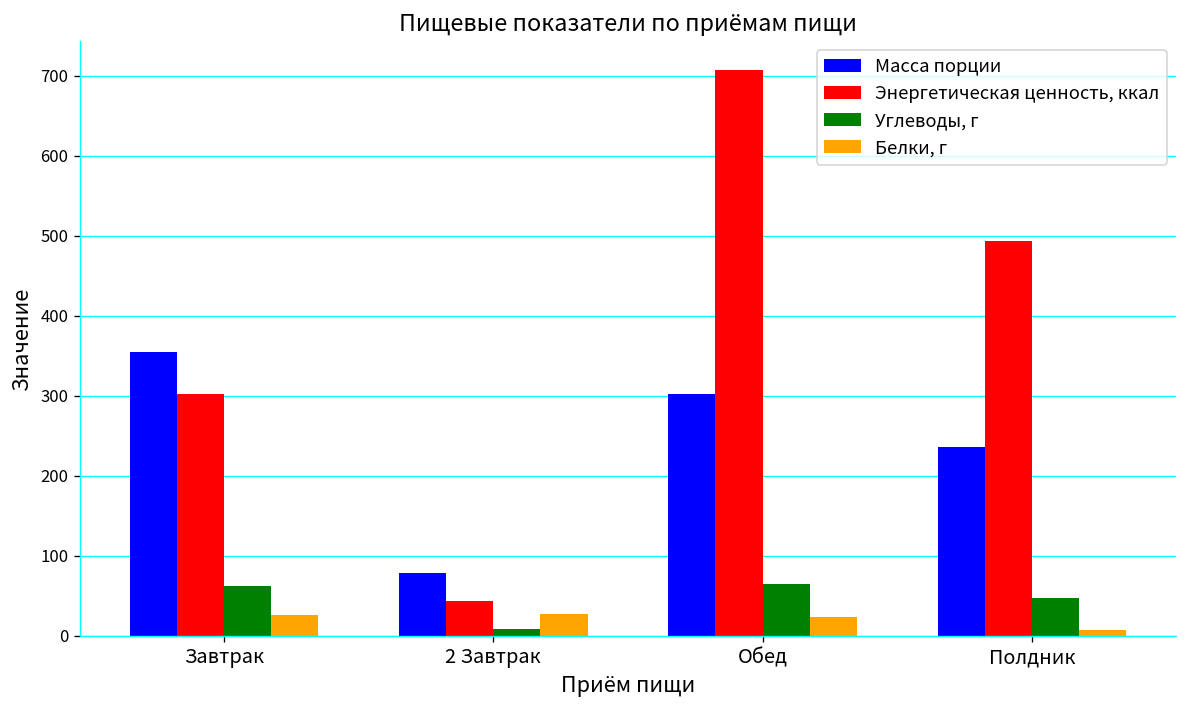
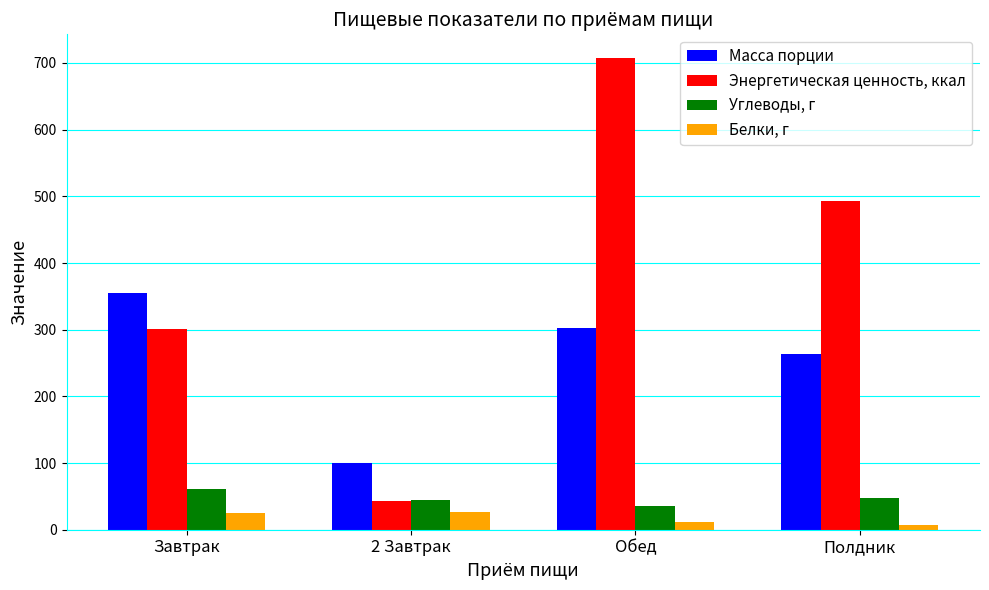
Масса порции, 2 Завтрак: 80 -> 100
Углеводы, г, 2 Завтрак: 10 -> 40
Углеводы, г, Обед: 60 -> 40
Белки, г, Обед: 20 -> 10
Масса порции, Полдник: 240 -> 260
